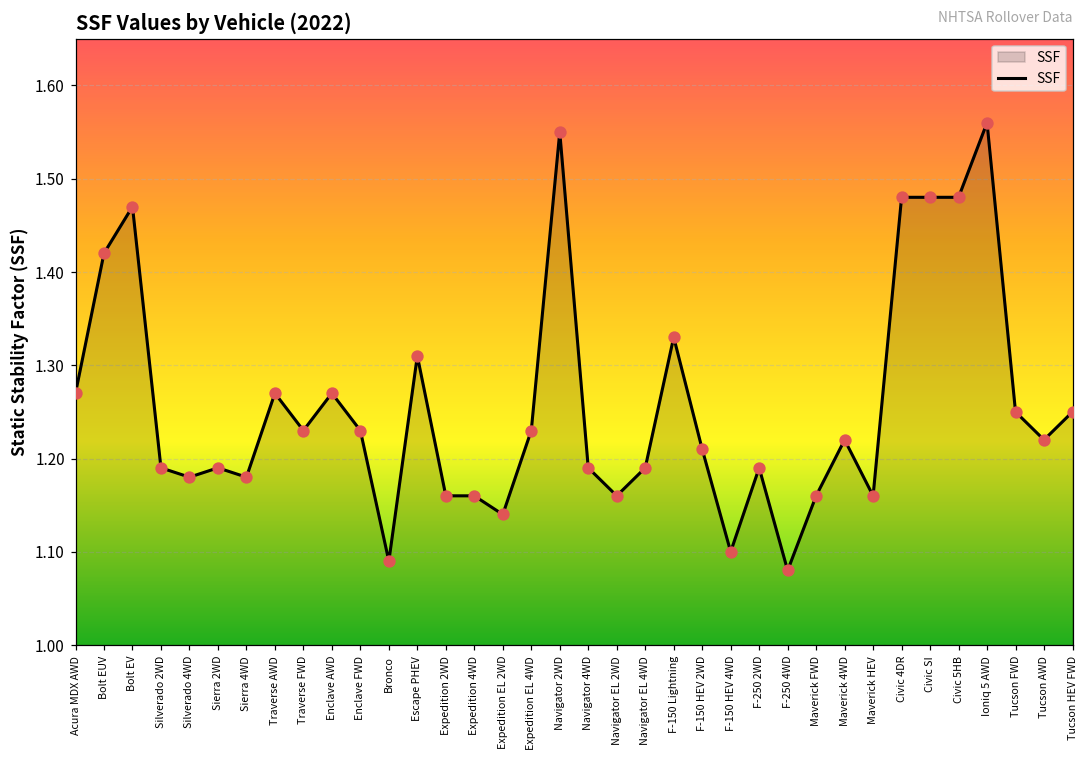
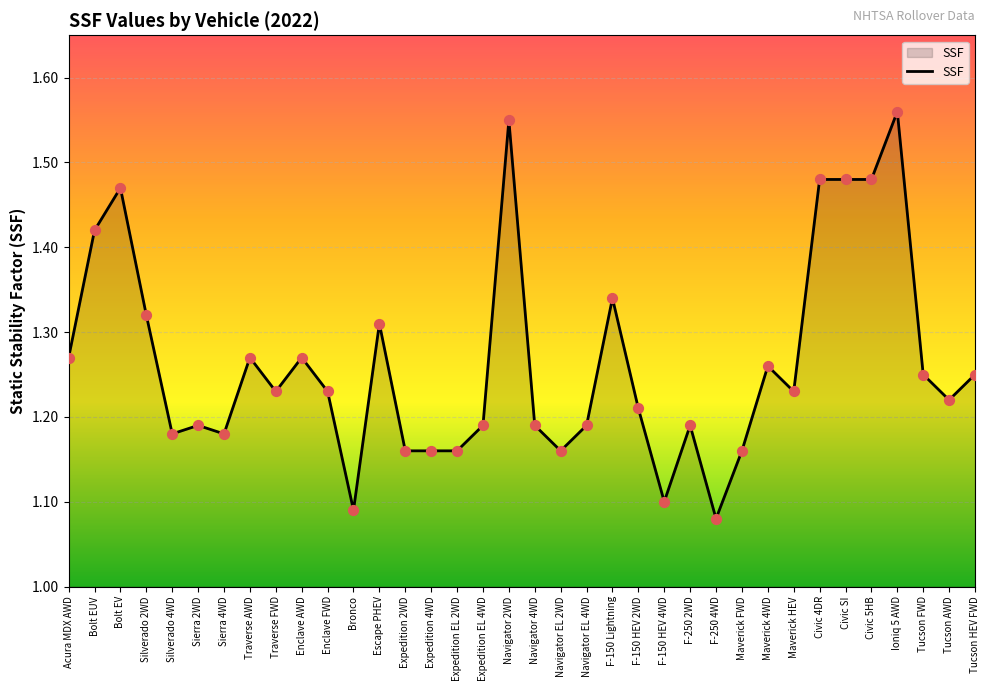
Silverado 2WD: 1.19 -> 1.32
Expedition EL 2WD: 1.14 -> 1.16
Expedition EL 4WD: 1.23 -> 1.19
F-150 Lightning: 1.33 -> 1.34
Maverick 4WD: 1.22 -> 1.26
Maverick HEV: 1.16 -> 1.23
